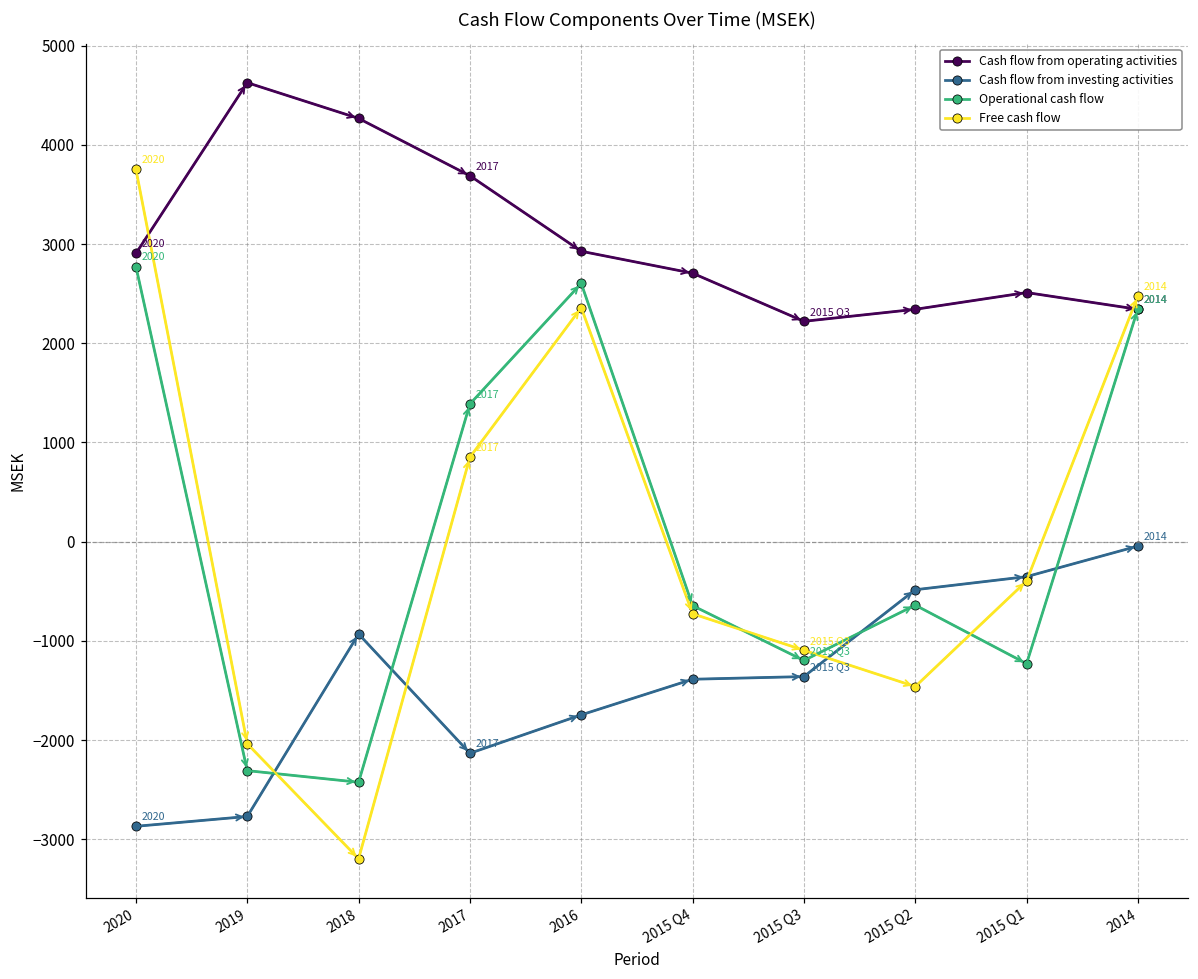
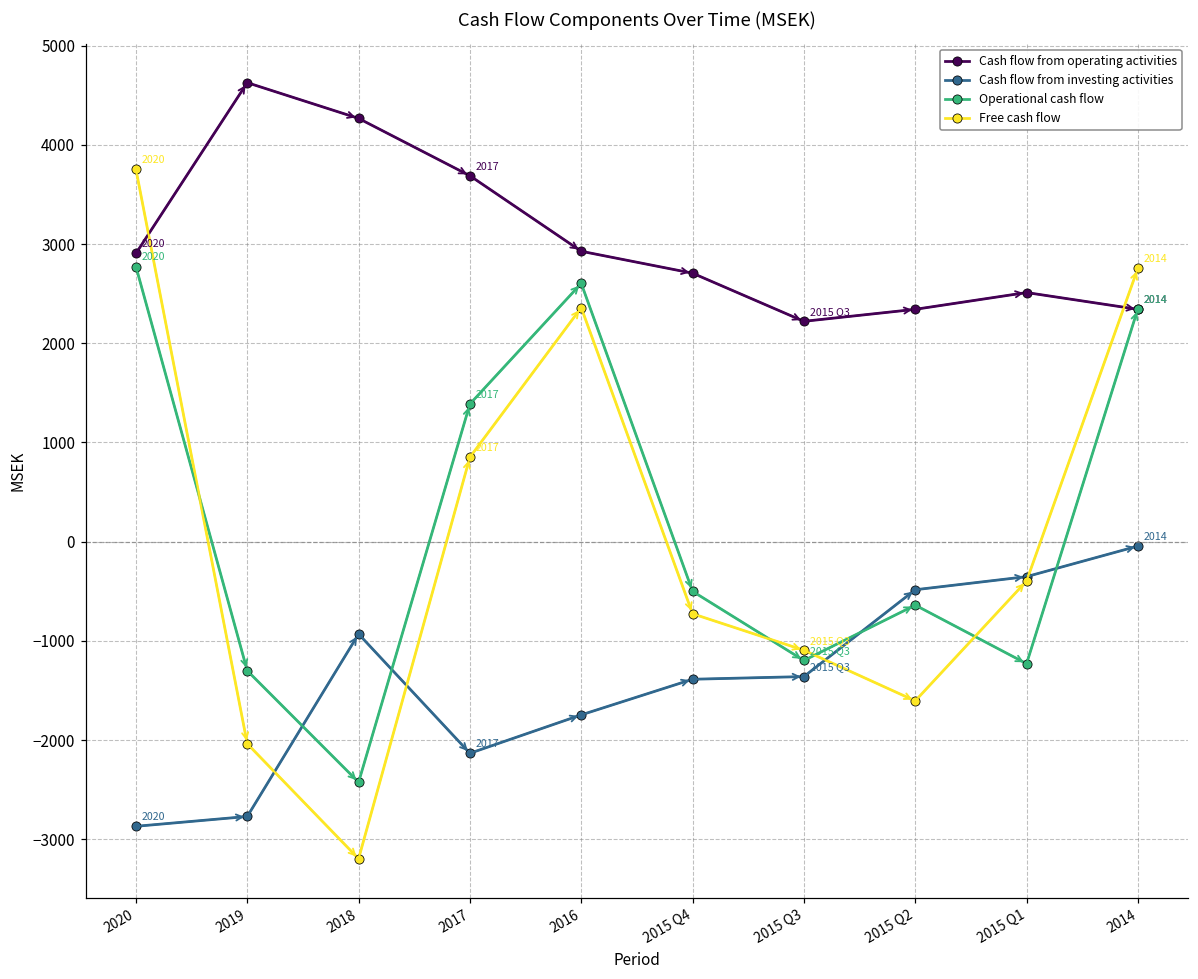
Operational cash flow, 2019: -2300 -> -1300
Operational cash flow, 2015 Q4: -600 -> -500
Free cash flow, 2015 Q2: -1500 -> -1600
Free cash flow, 2014: 2500 -> 2800
